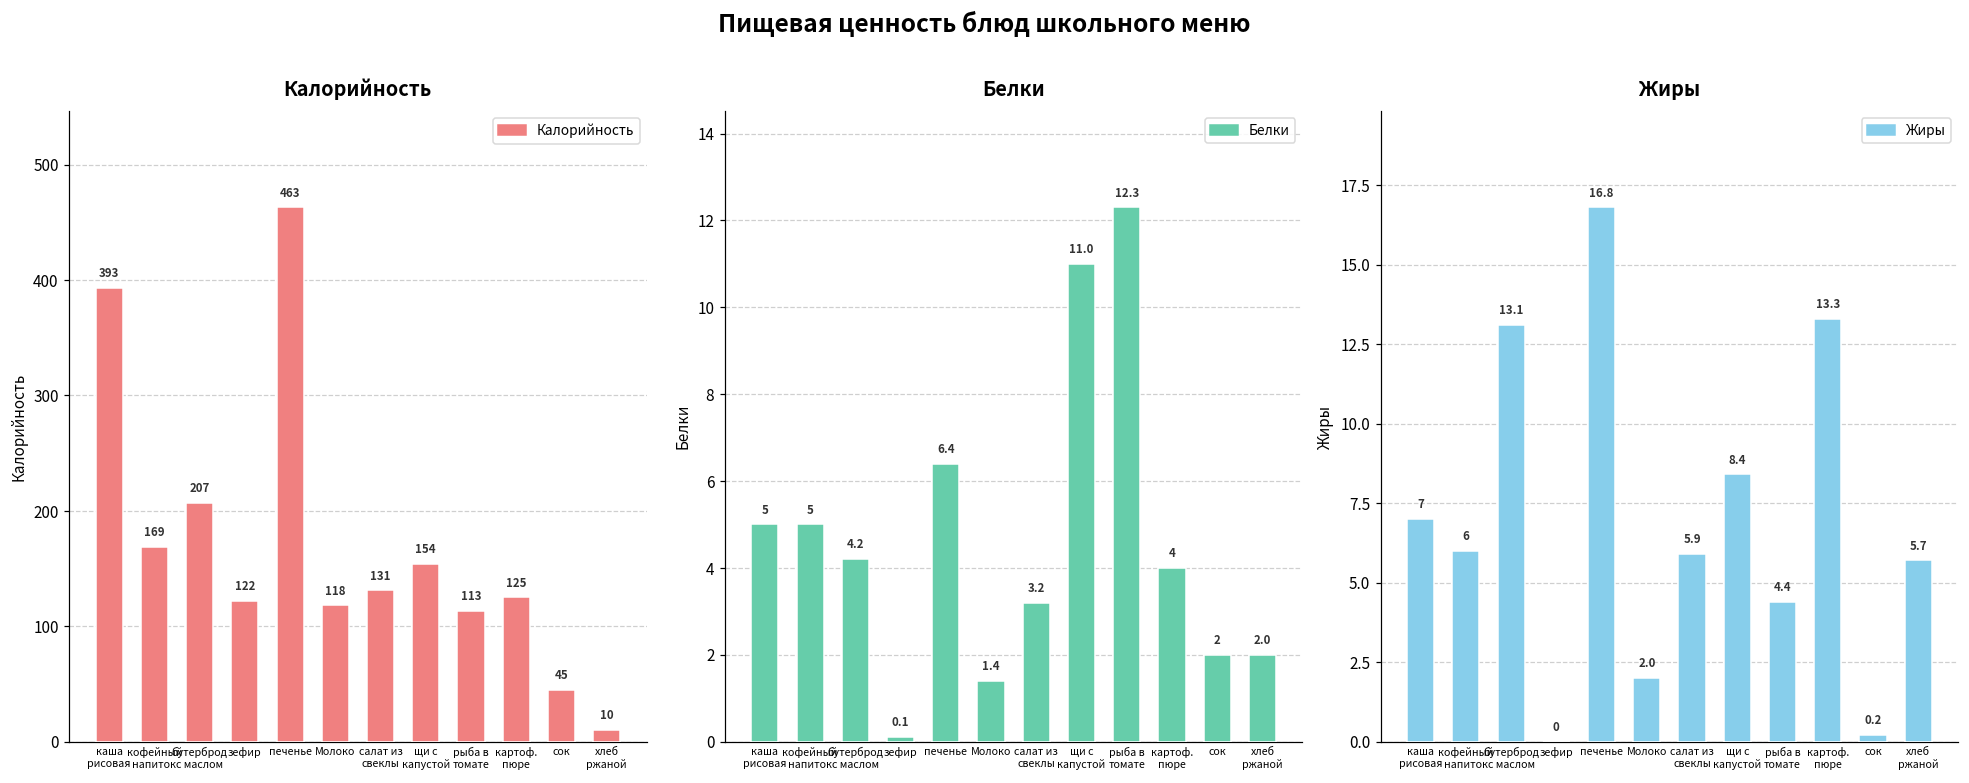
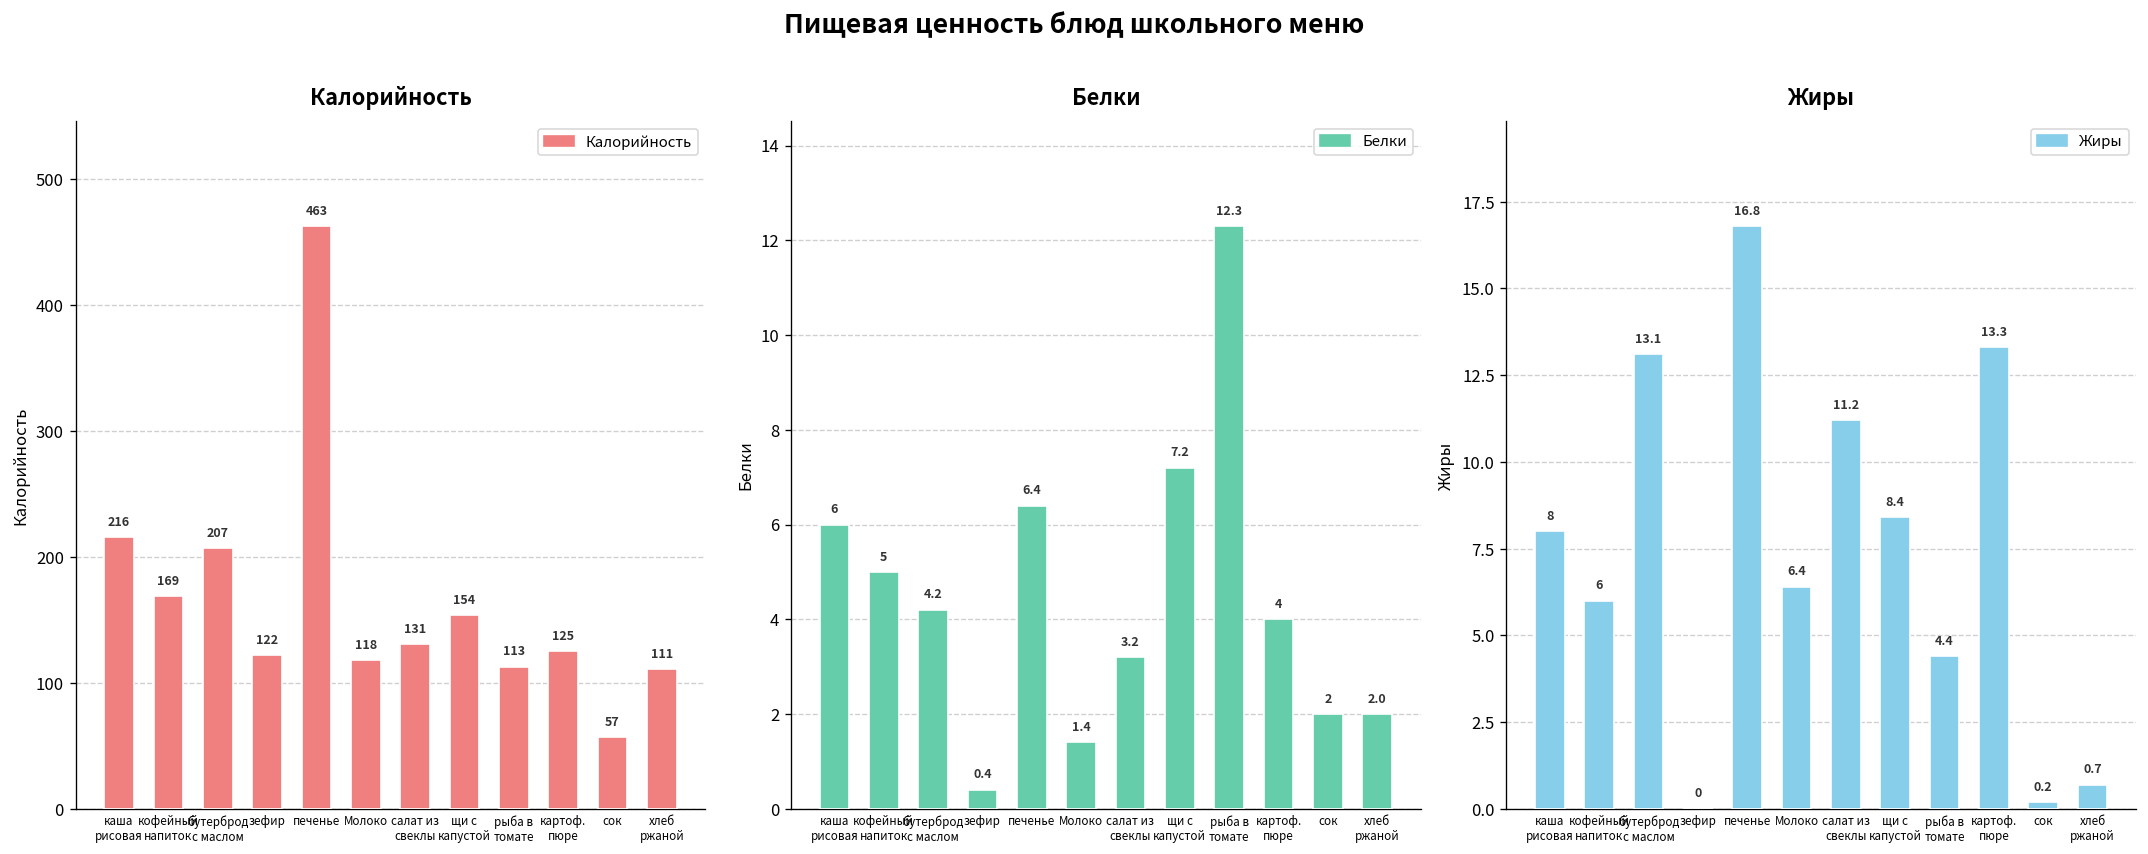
Калорийность, каша рисовая: 393 -> 216
Калорийность, сок: 45 -> 57
Калорийность, хлеб ржаной: 10 -> 111
Белки, каша рисовая: 5 -> 6
Белки, зефир: 0.1 -> 0.4
Белки, щи с капустой: 11.0 -> 7.2
Жиры, каша рисовая: 7 -> 8
Жиры, Молоко: 2.0 -> 6.4
Жиры, салат из свеклы: 5.9 -> 11.2
Жиры, хлеб ржаной: 5.7 -> 0.7
